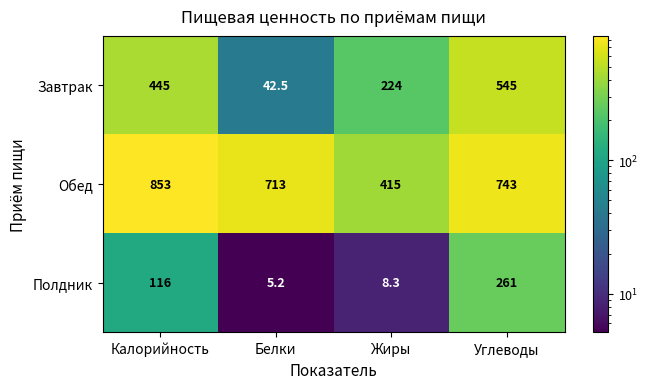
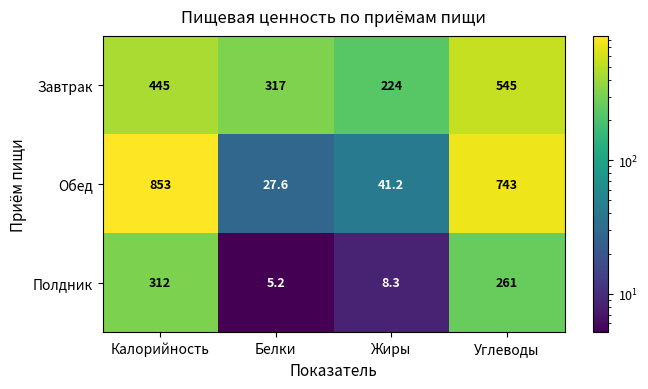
Завтрак, Белки: 42.5 -> 317
Обед, Белки: 713 -> 27.6
Обед, Жиры: 415 -> 41.2
Полдник, Калорийность: 116 -> 312
